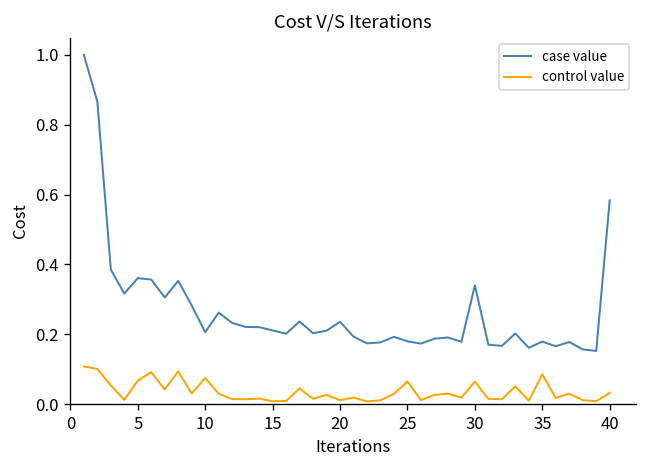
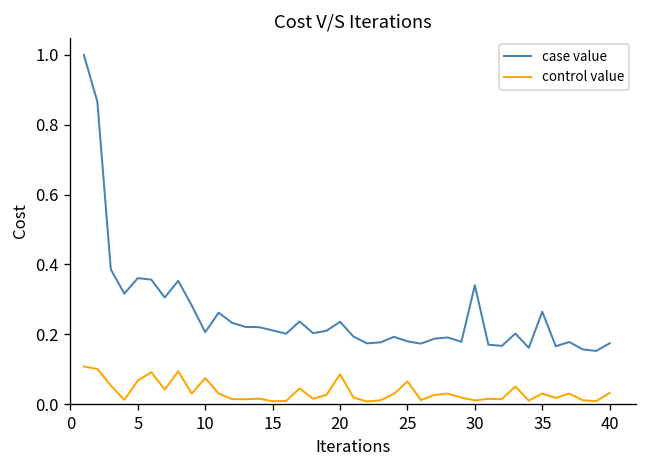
control value, 20: 0.01 -> 0.09
control value, 30: 0.06 -> 0.01
case value, 35: 0.18 -> 0.26
control value, 35: 0.09 -> 0.03
case value, 40: 0.58 -> 0.17
